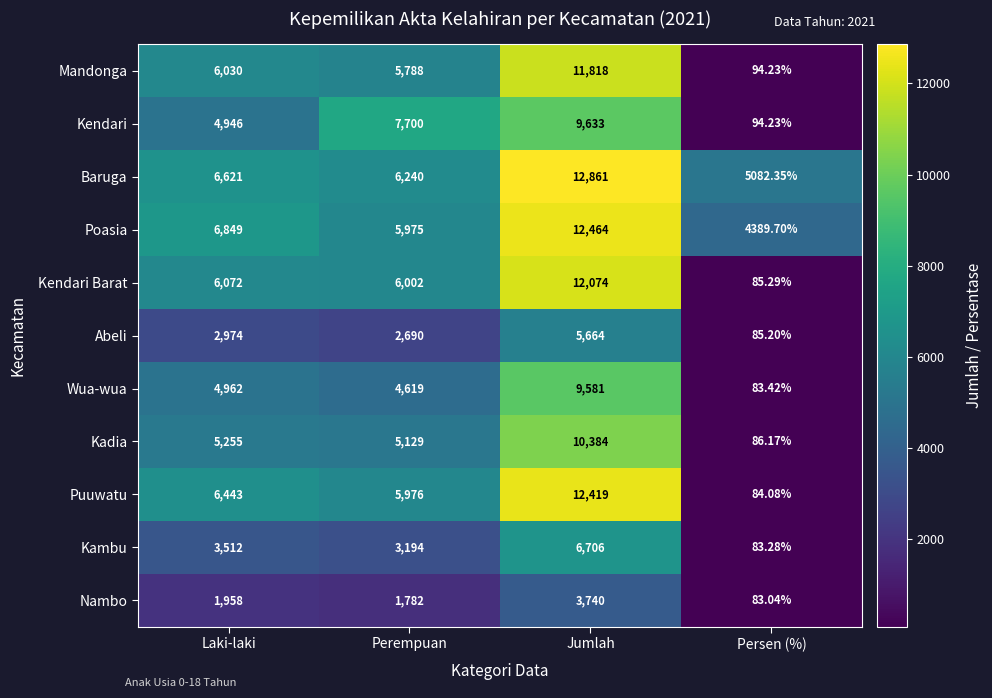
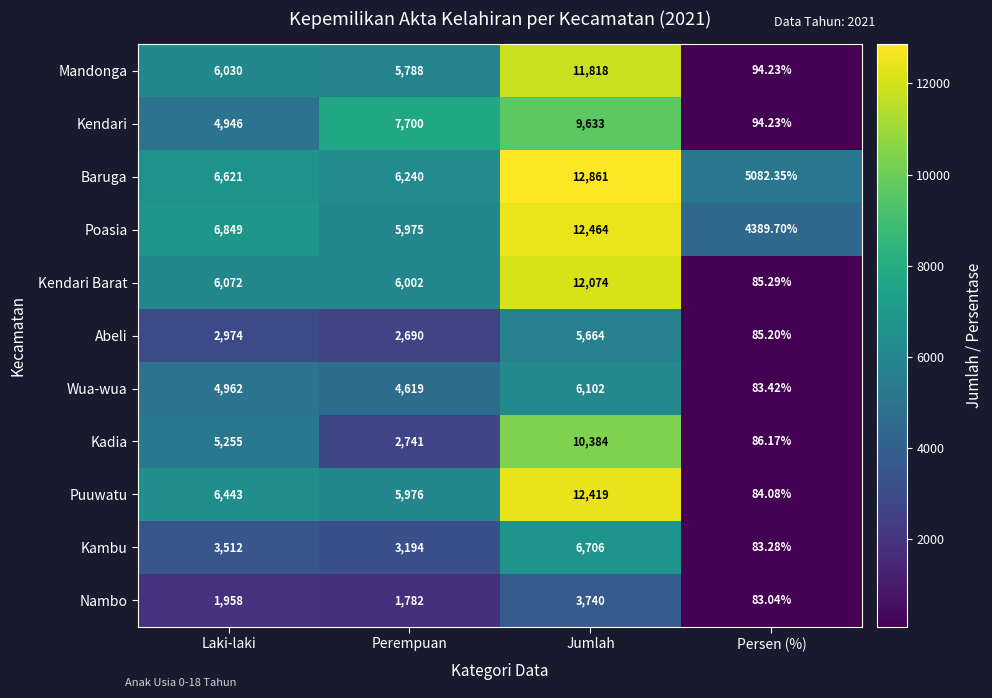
Wua-wua, Jumlah: 9,581 -> 6,102
Kadia, Perempuan: 5,129 -> 2,741
